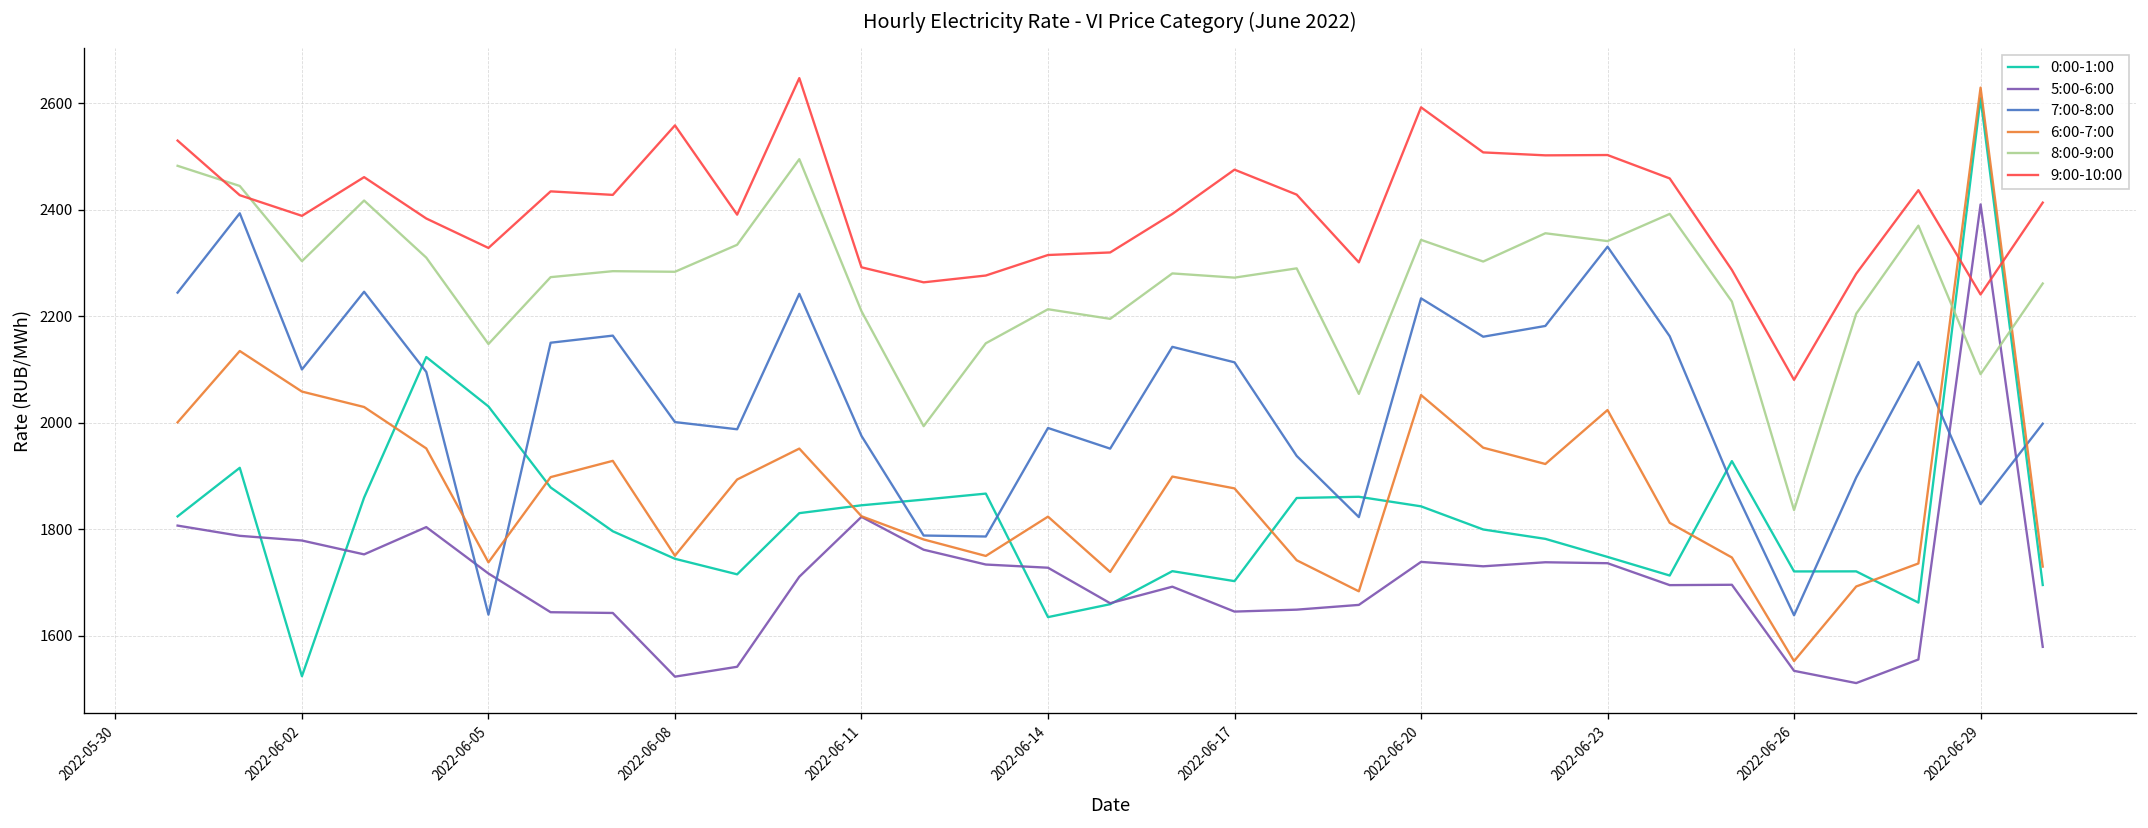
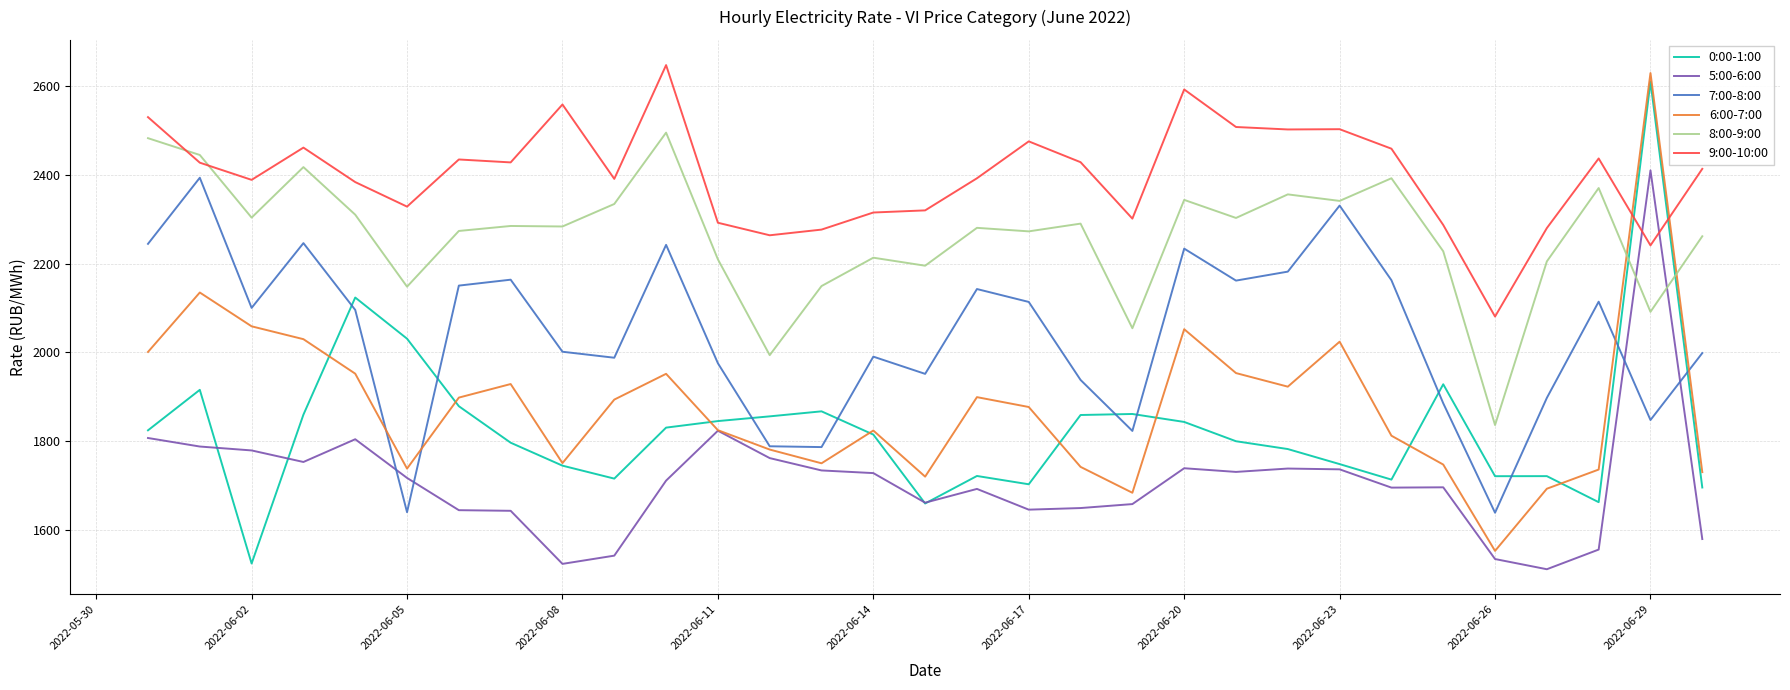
0:00-1:00, 2022-06-14: 1640 -> 1810
